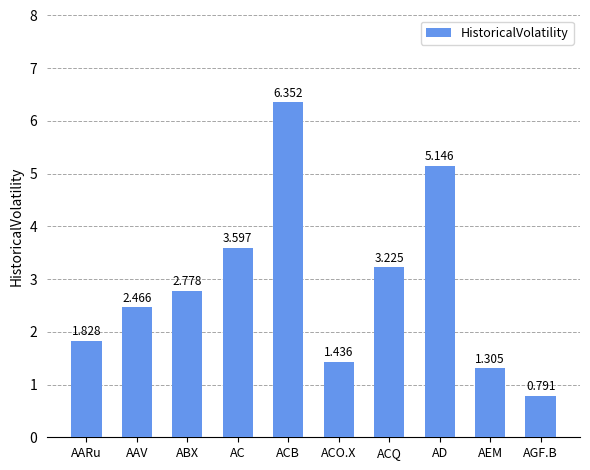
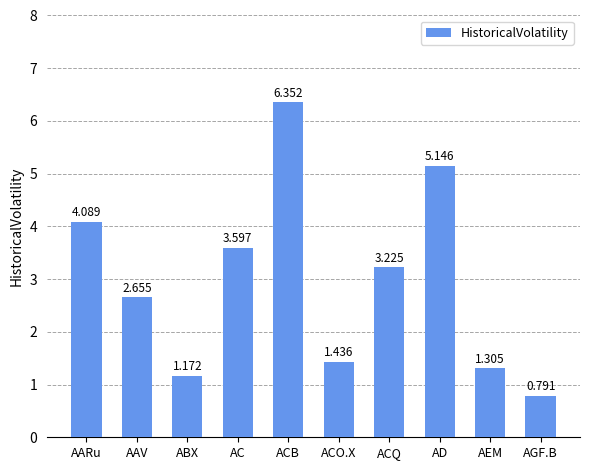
AARu: 1.828 -> 4.089
AAV: 2.466 -> 2.655
ABX: 2.778 -> 1.172
